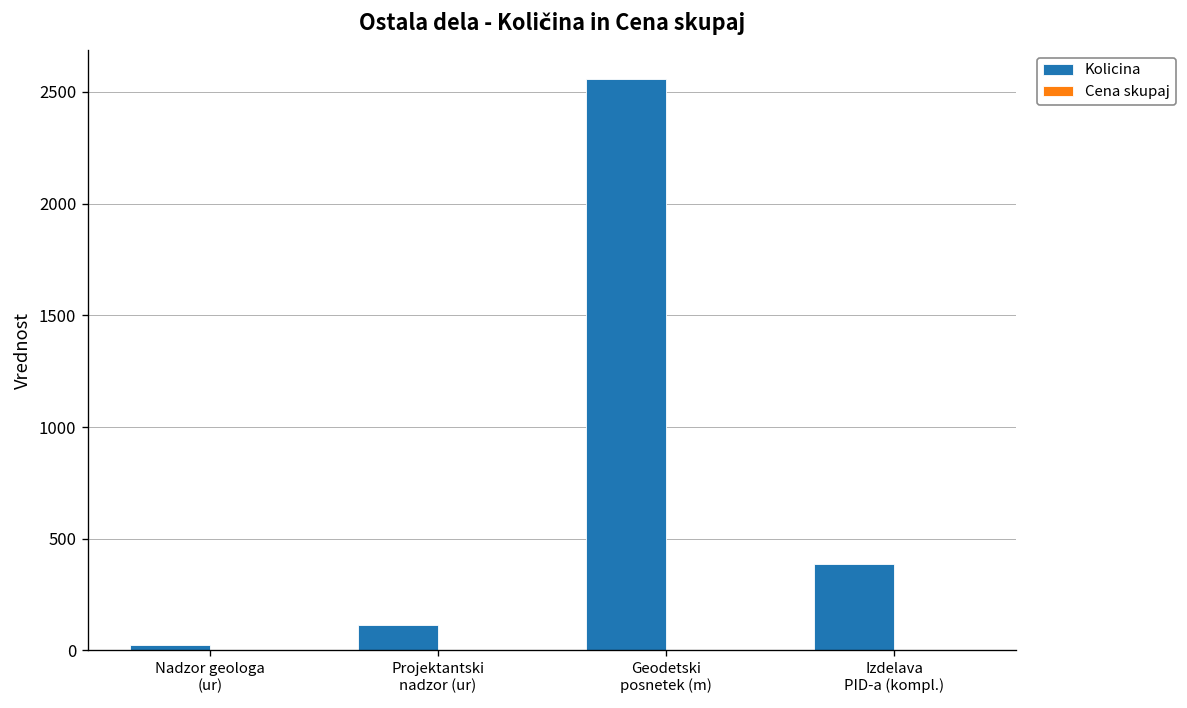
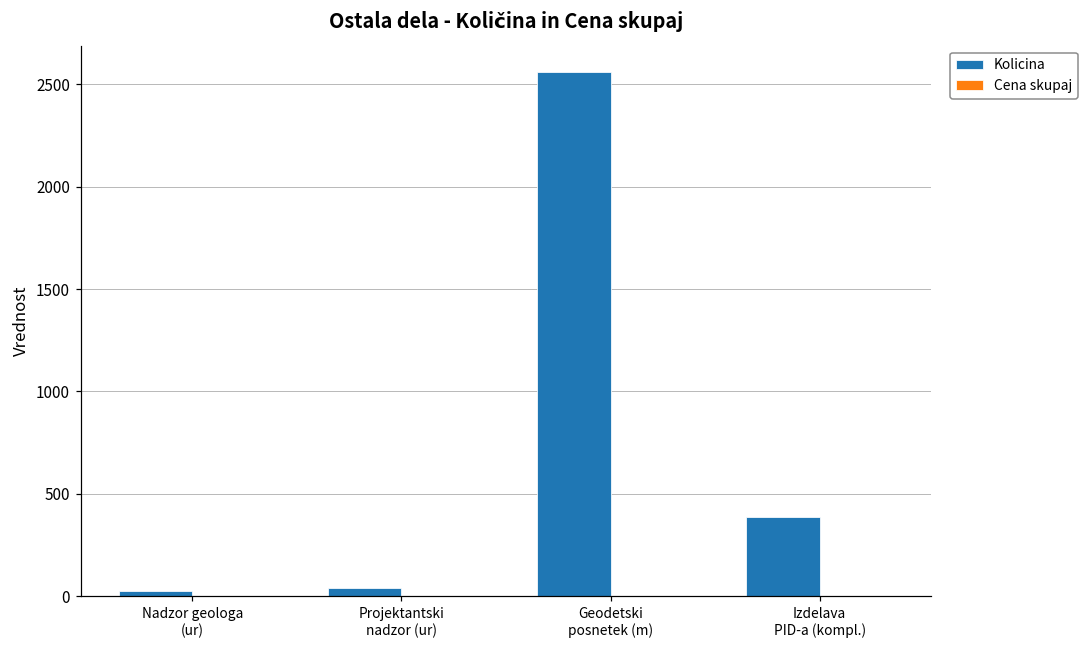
Kolicina, Projektantski nadzor (ur): 110 -> 40
